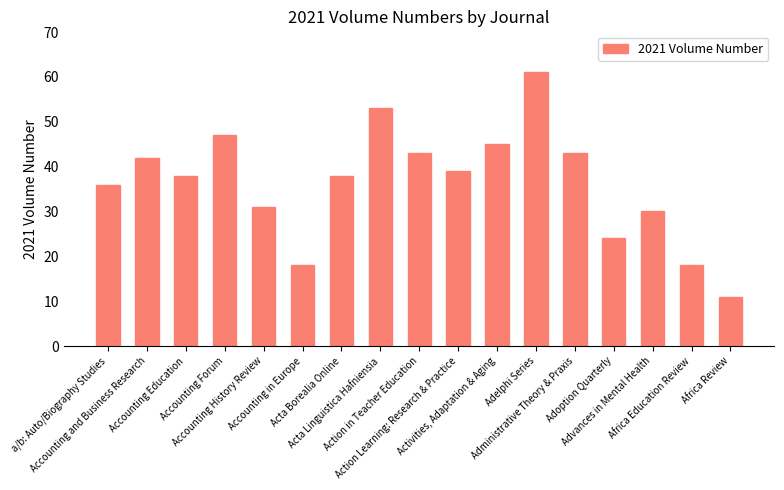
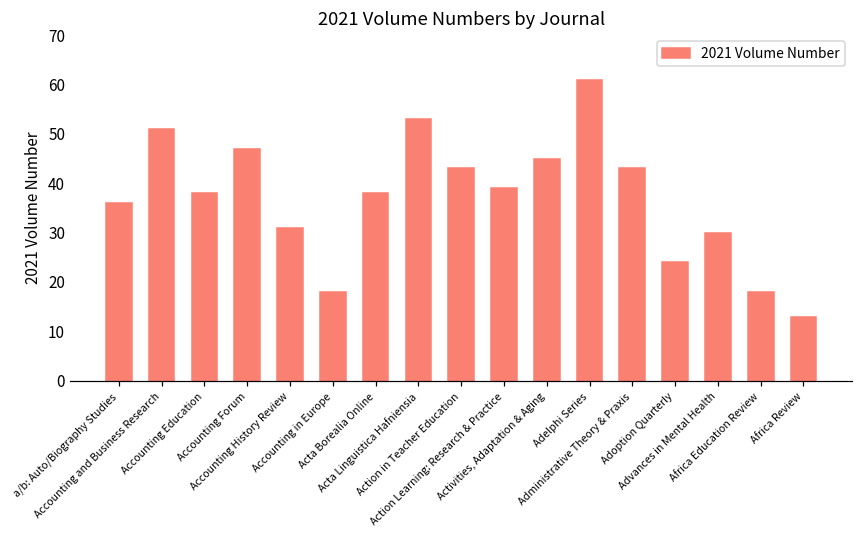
Accounting and Business Research: 42 -> 51
Africa Review: 11 -> 13
